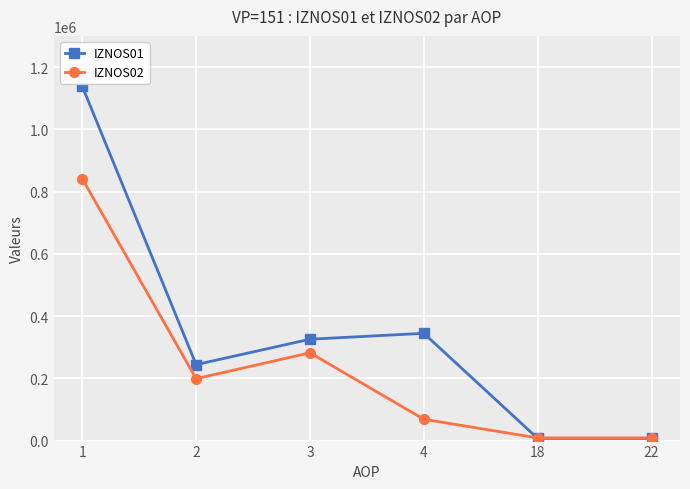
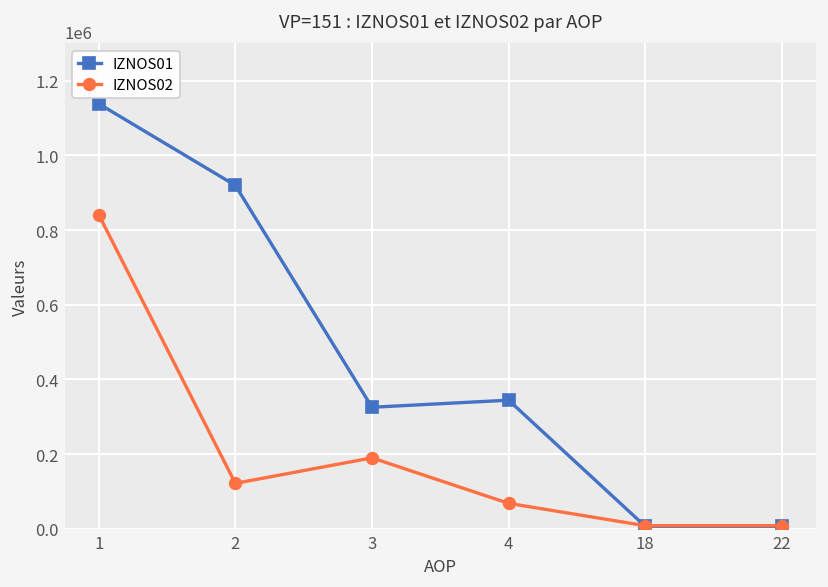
IZNOS01, 2: 240000 -> 920000
IZNOS02, 2: 200000 -> 120000
IZNOS02, 3: 280000 -> 190000
